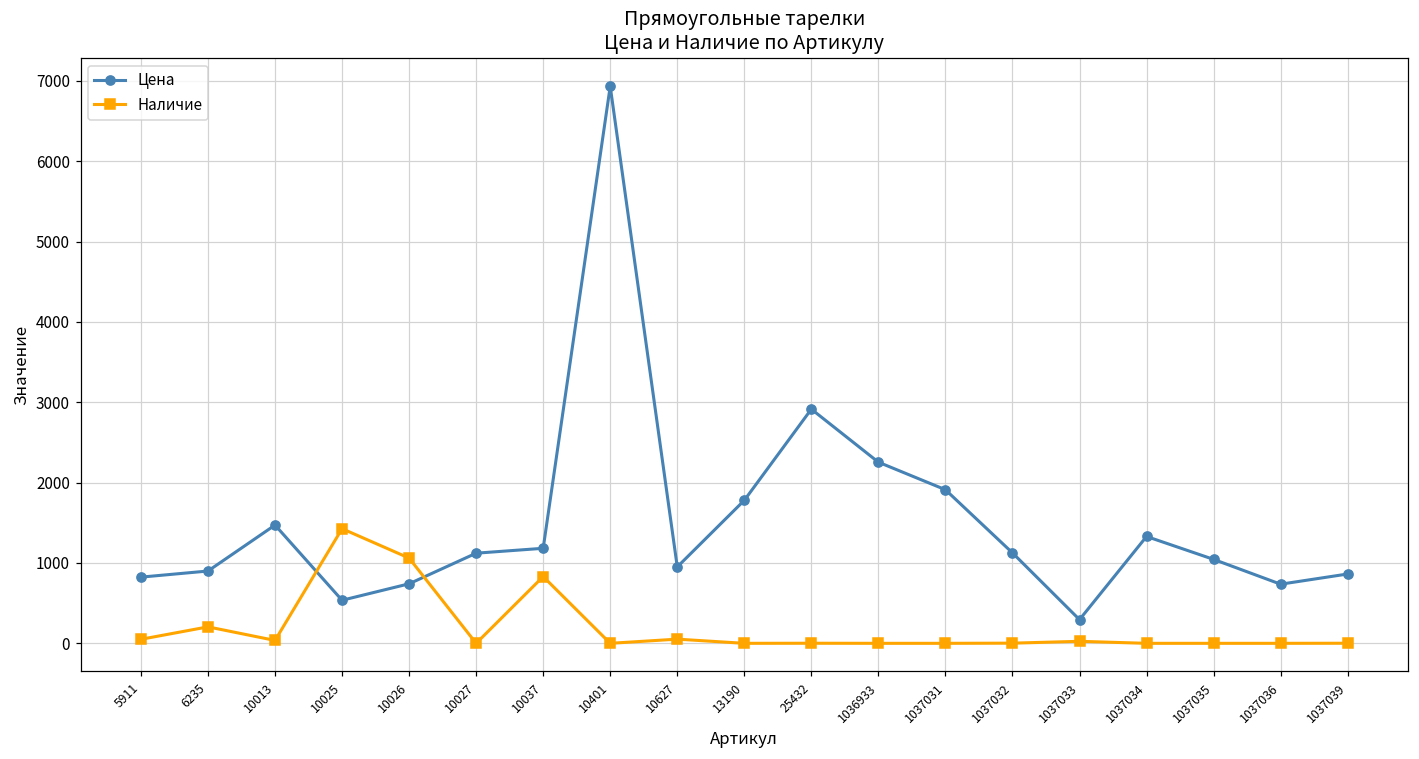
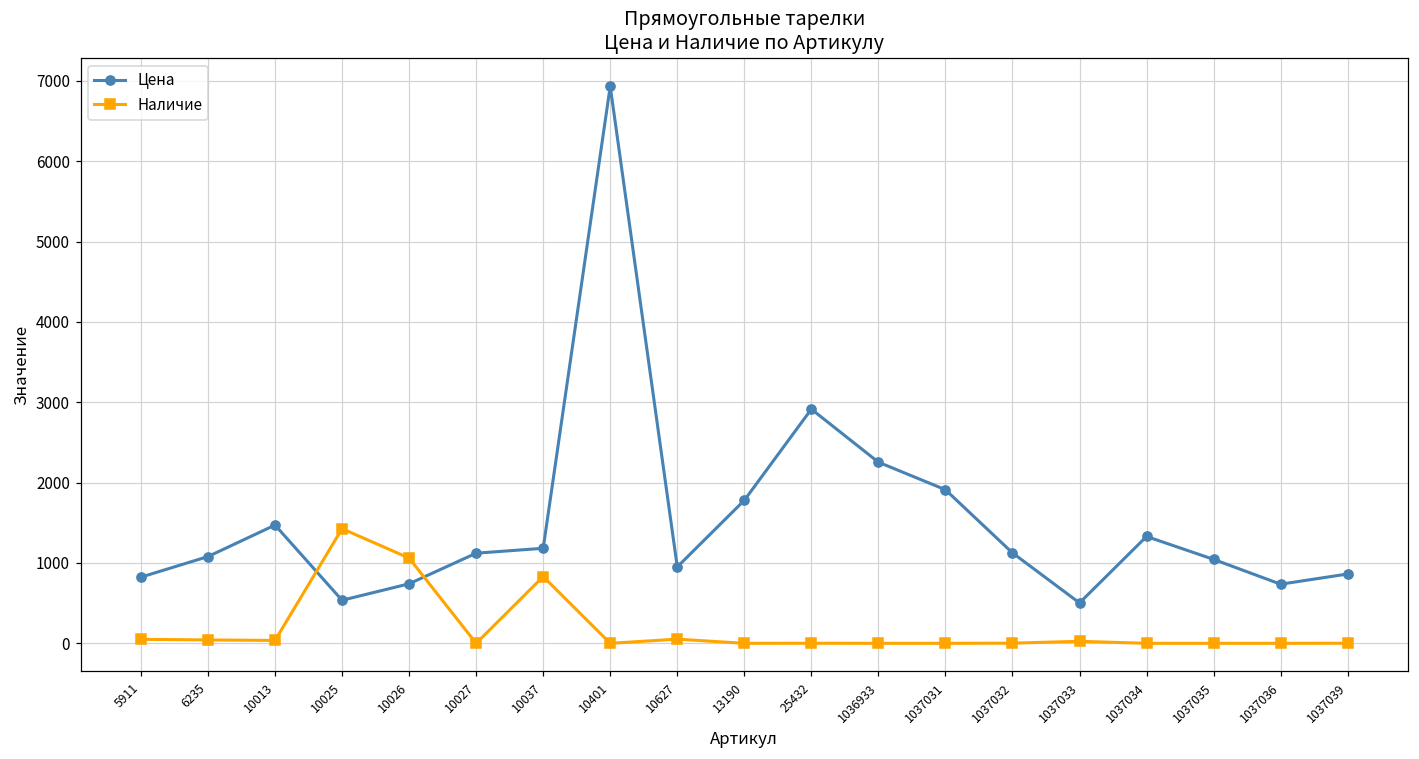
Цена, 6235: 900 -> 1100
Наличие, 6235: 200 -> 0
Цена, 1037033: 300 -> 500
